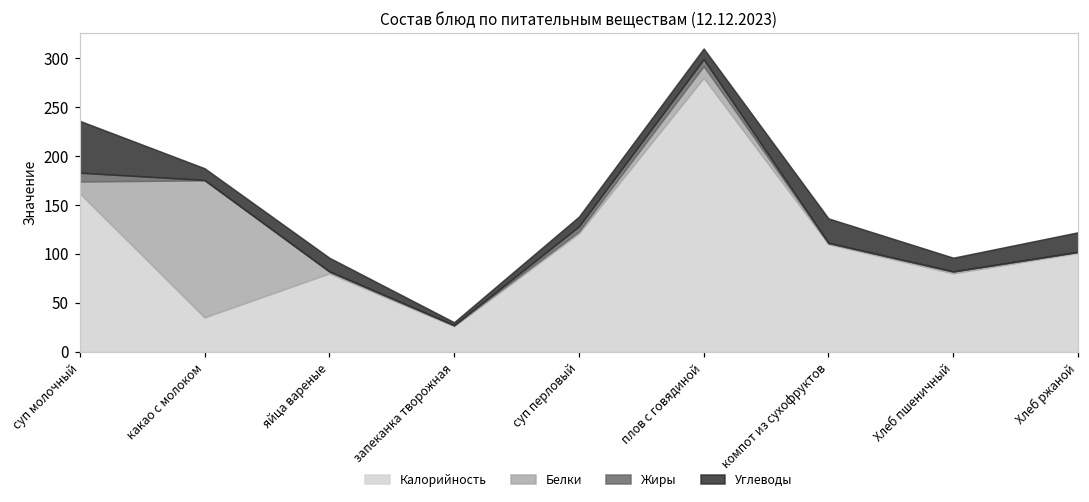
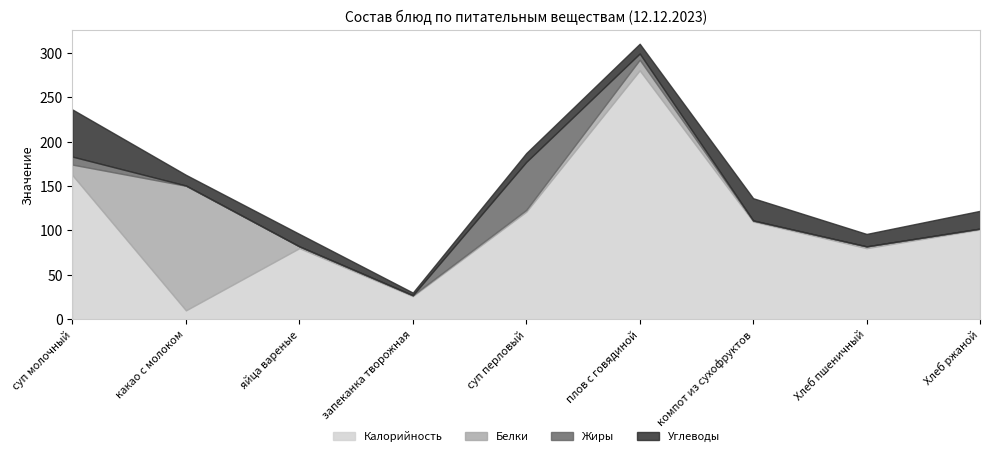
Калорийность, какао с молоком: 40 -> 10
Жиры, суп перловый: 10 -> 50
